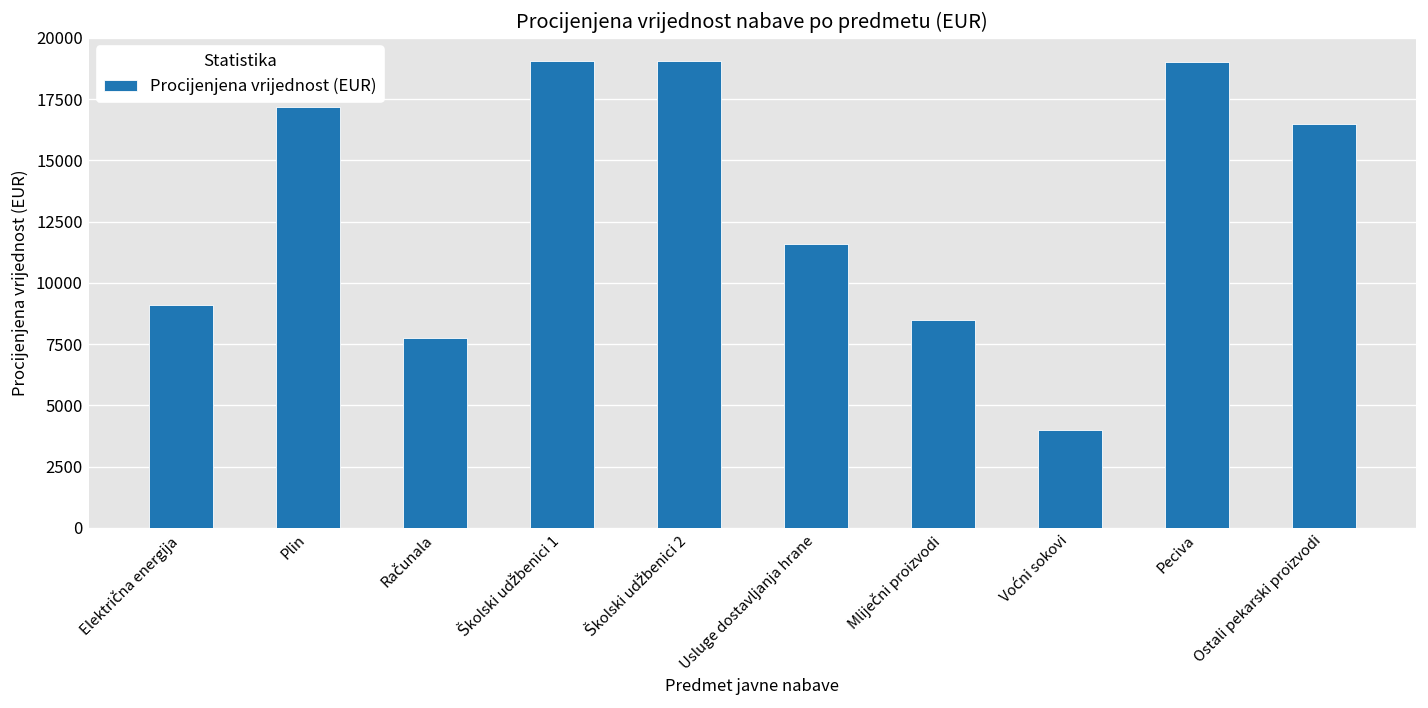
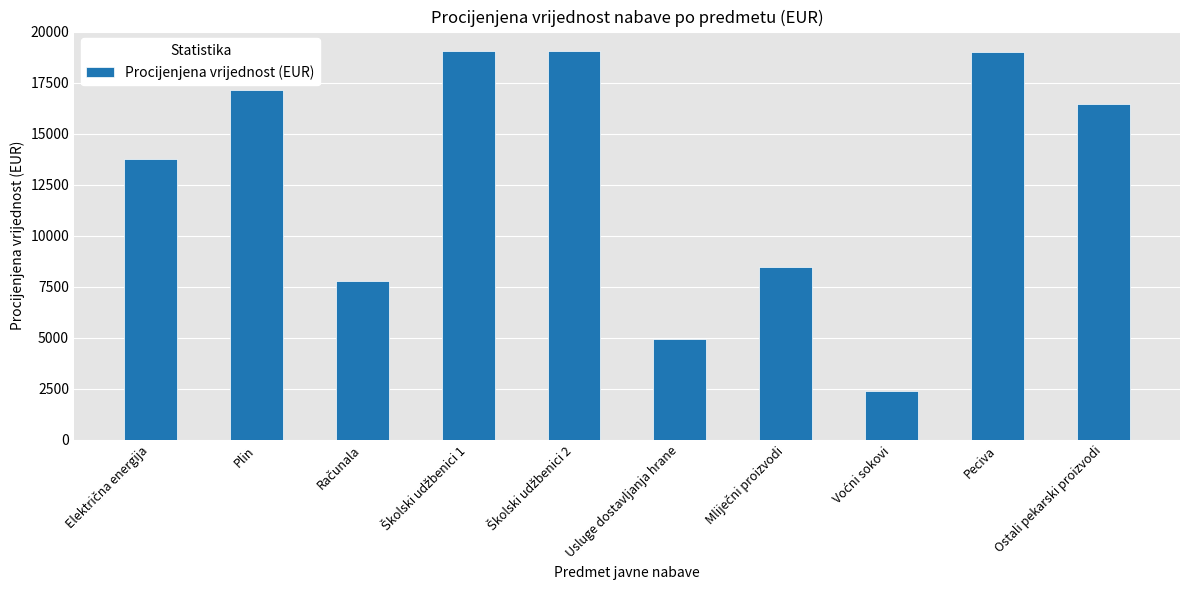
Električna energija: 9100 -> 13800
Usluge dostavljanja hrane: 11600 -> 4900
Voćni sokovi: 4000 -> 2400
